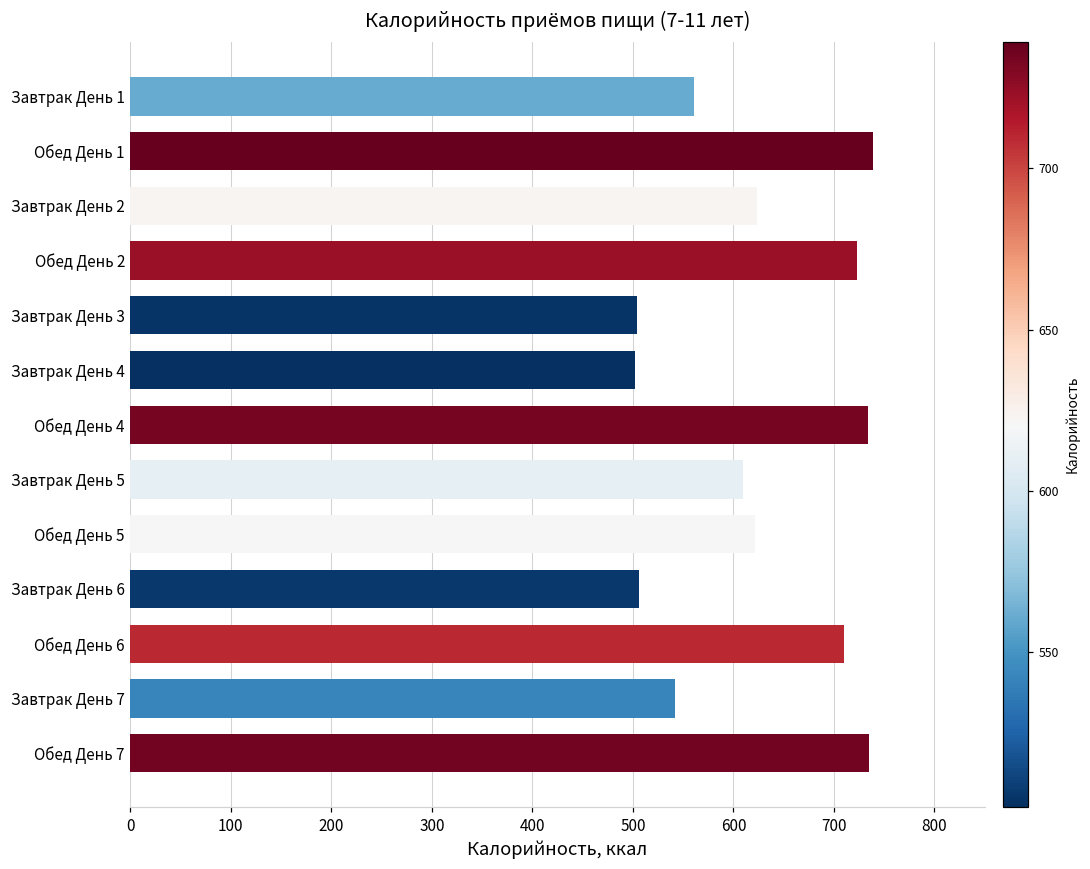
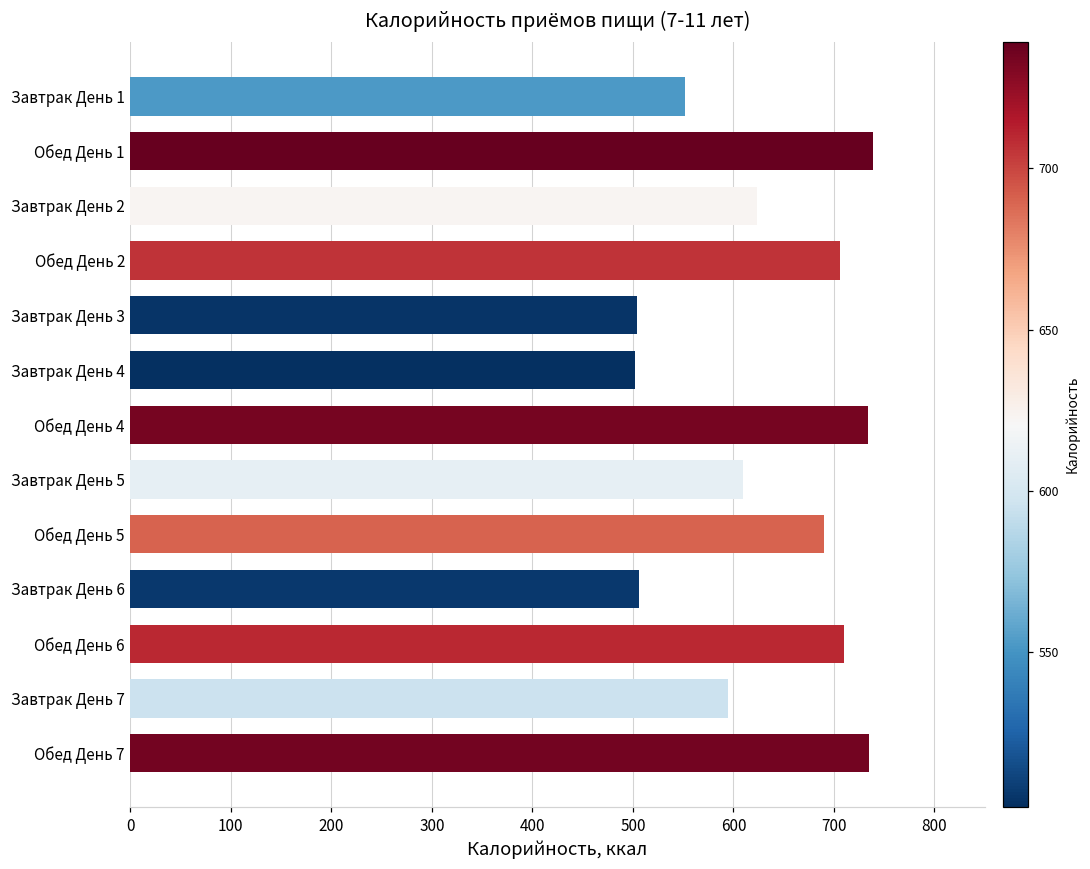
Завтрак День 1: 560 -> 550
Обед День 2: 720 -> 710
Обед День 5: 620 -> 690
Завтрак День 7: 540 -> 600
